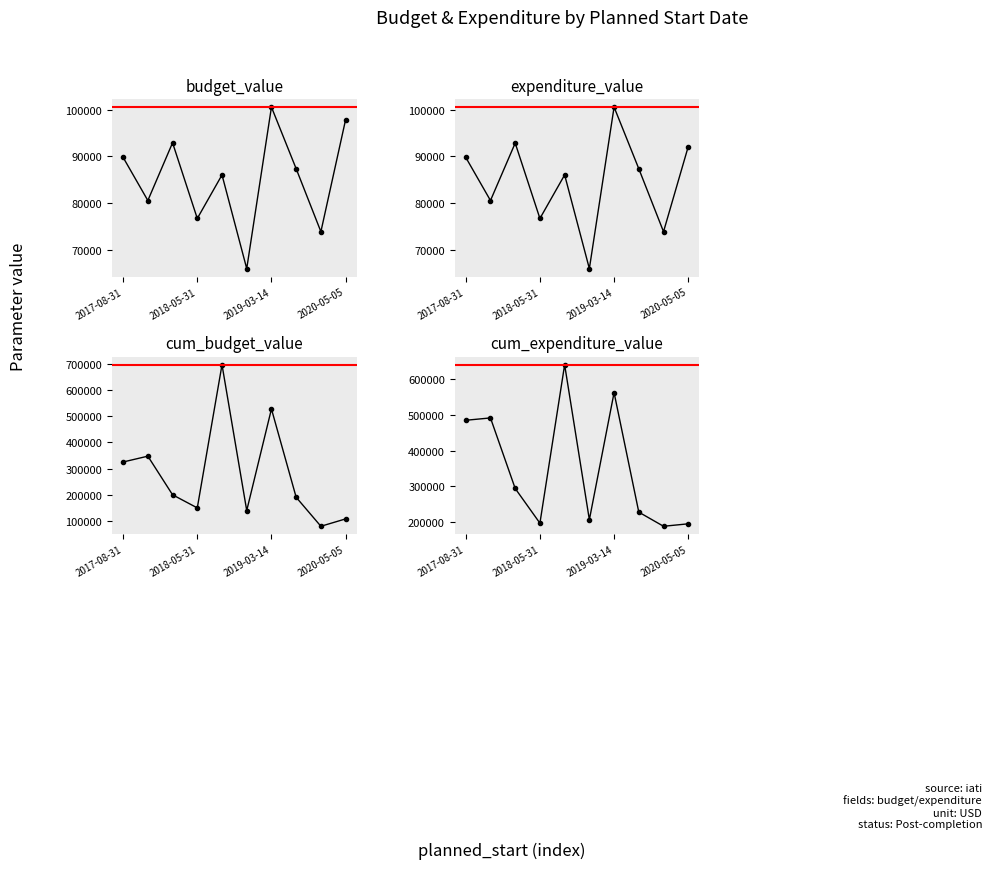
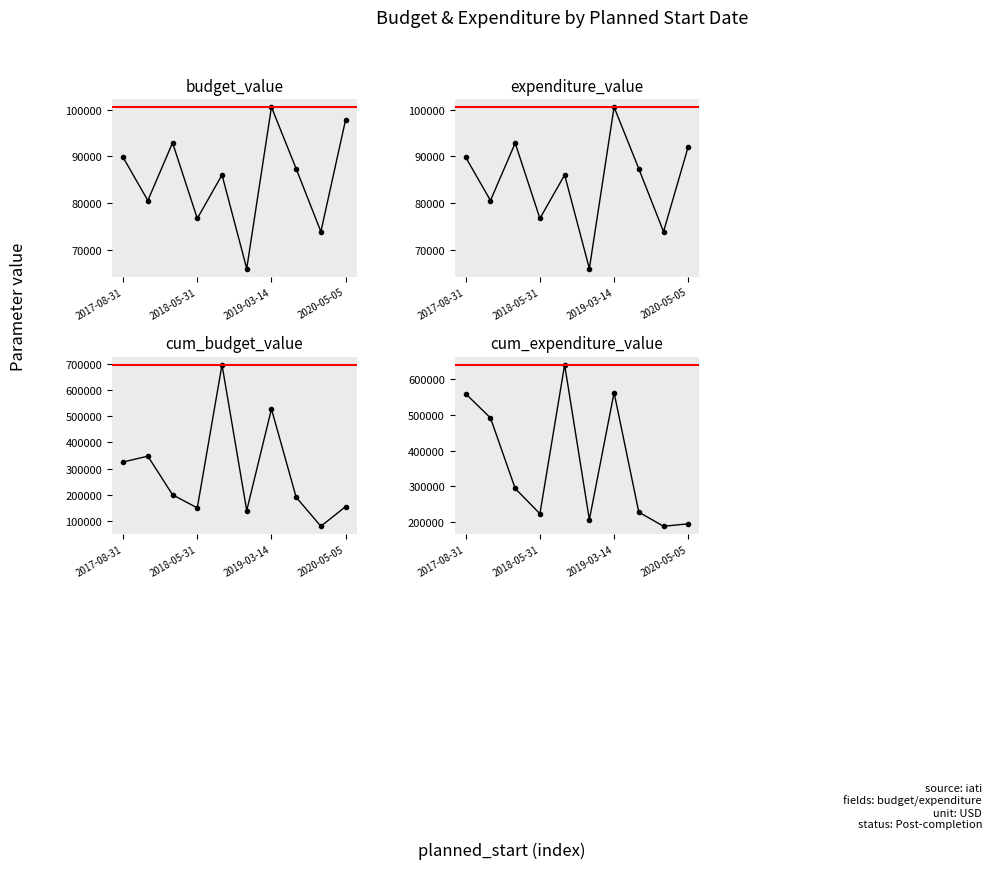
cum_budget_value, 2020-05-05: 110000 -> 160000
cum_expenditure_value, 2017-08-31: 480000 -> 560000
cum_expenditure_value, 2018-05-31: 200000 -> 220000
